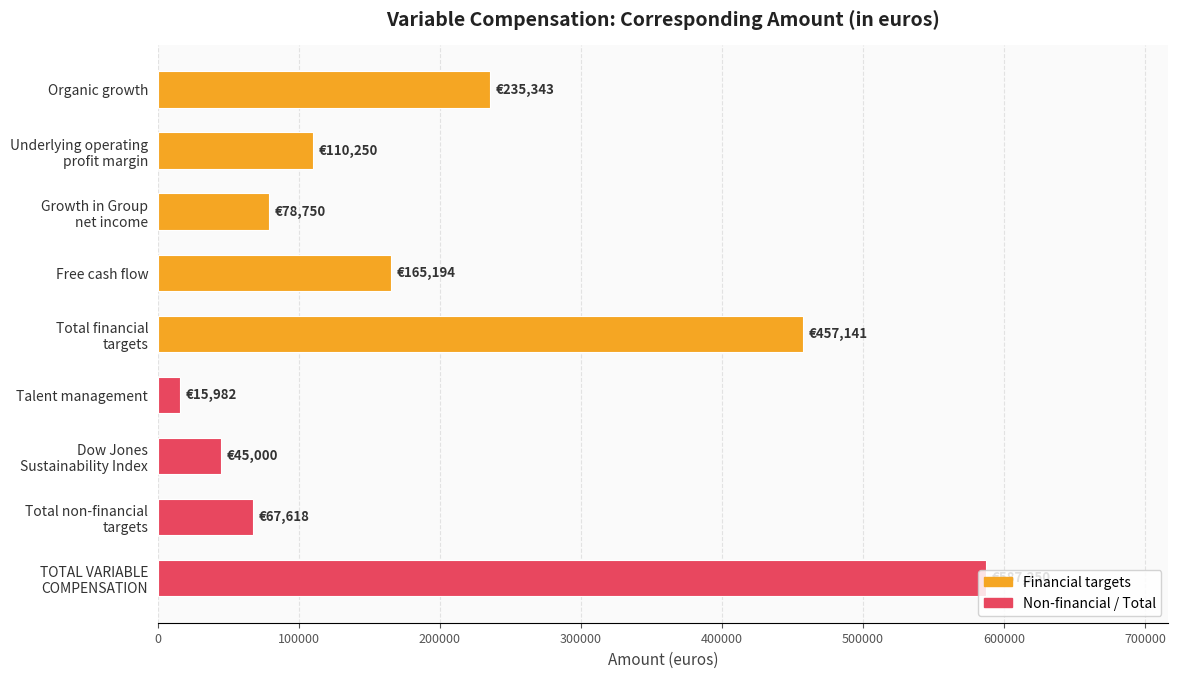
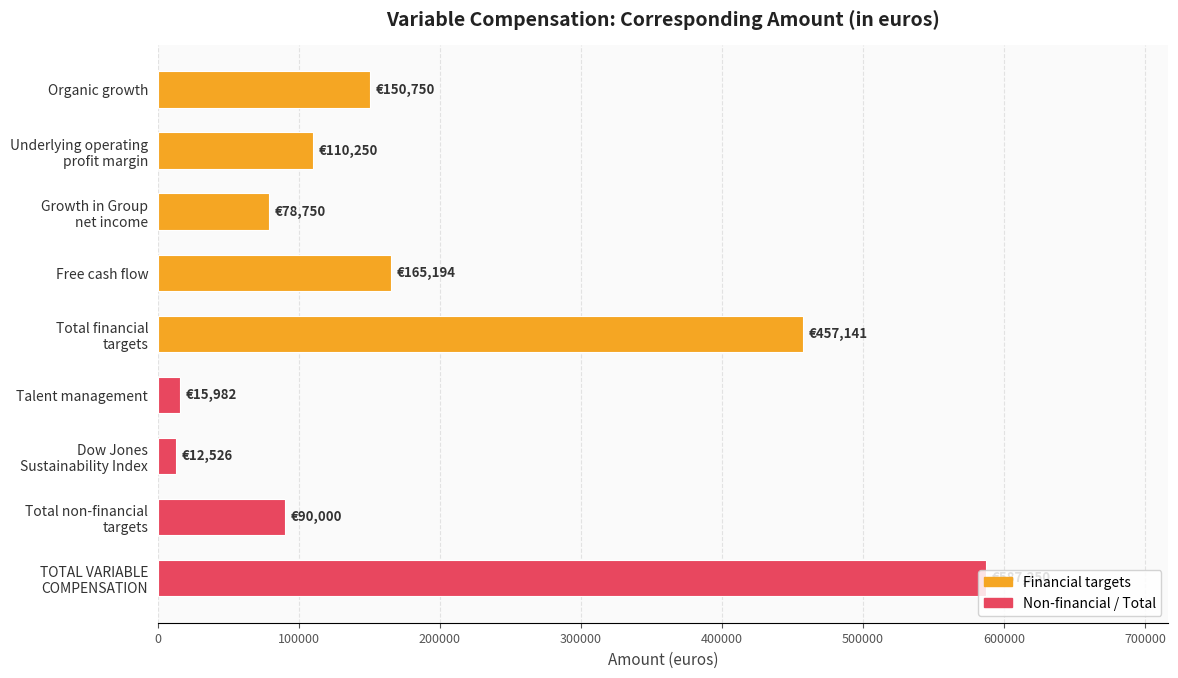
Organic growth: €235,343 -> €150,750
Dow Jones Sustainability Index: €45,000 -> €12,526
Total non-financial targets: €67,618 -> €90,000
